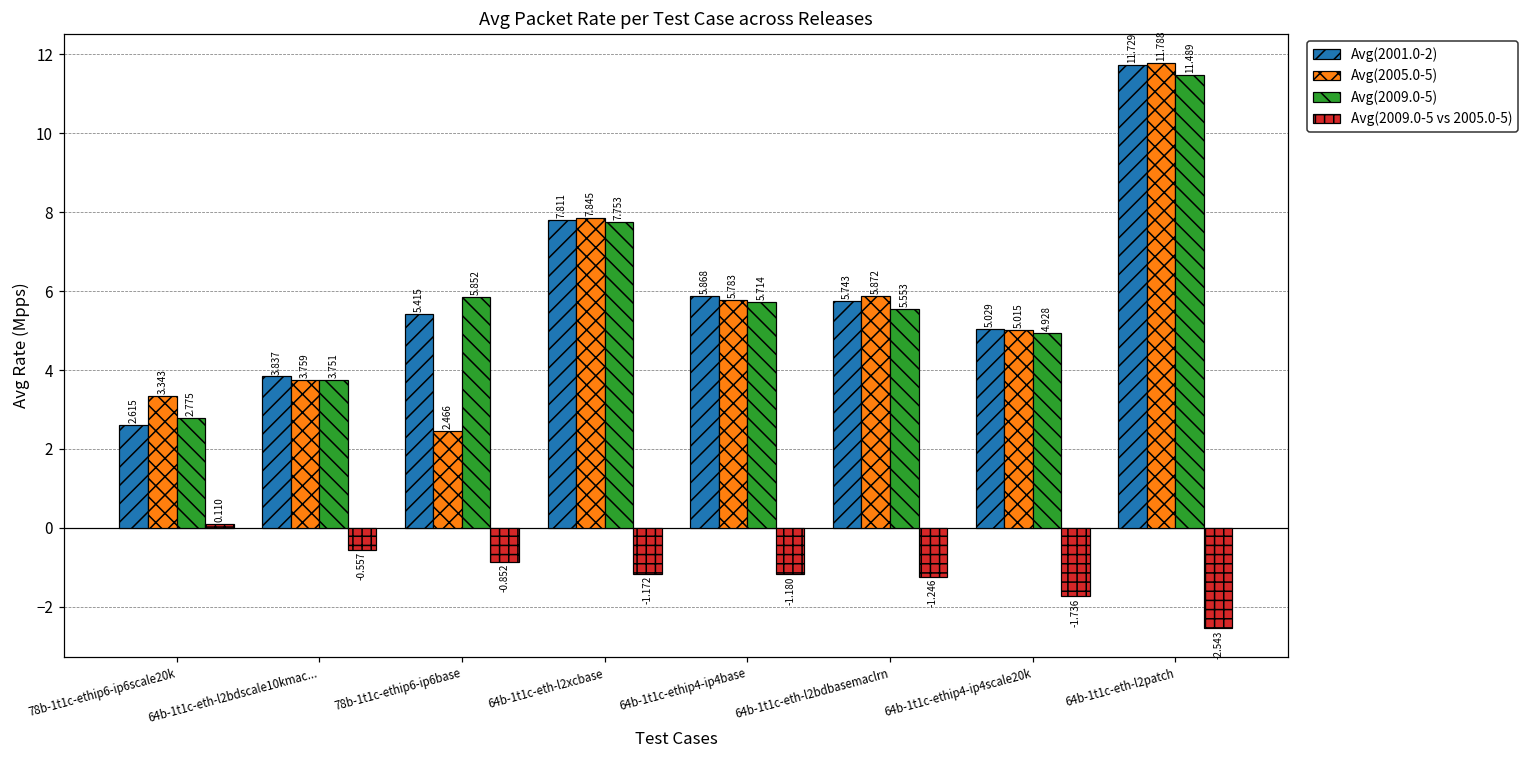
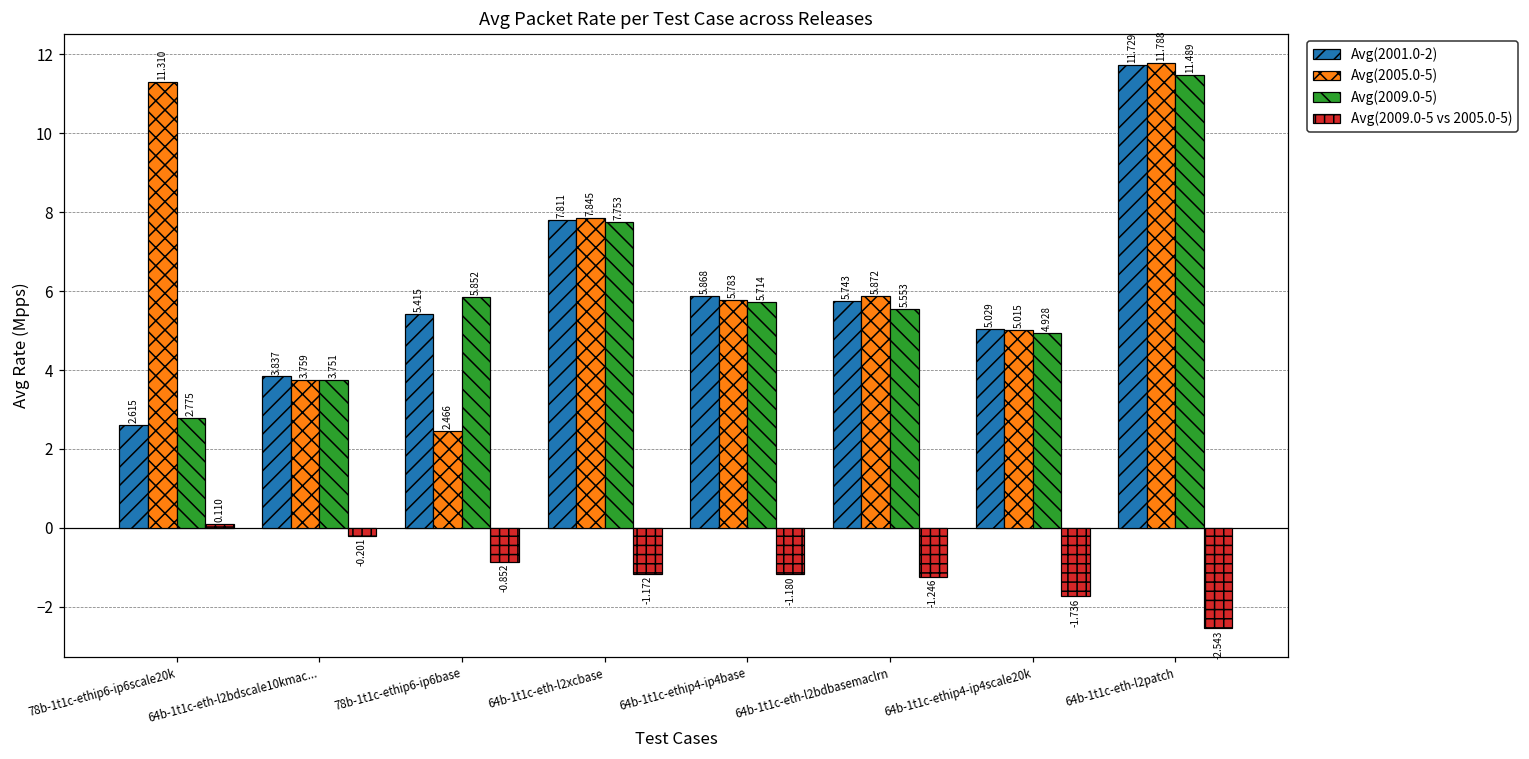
Avg(2005.0-5), 78b-1t1c-ethip6-ip6scale20k: 3.343 -> 11.310
Avg(2009.0-5 vs 2005.0-5), 64b-1t1c-eth-l2bdscale10kmac...: -0.557 -> -0.201
